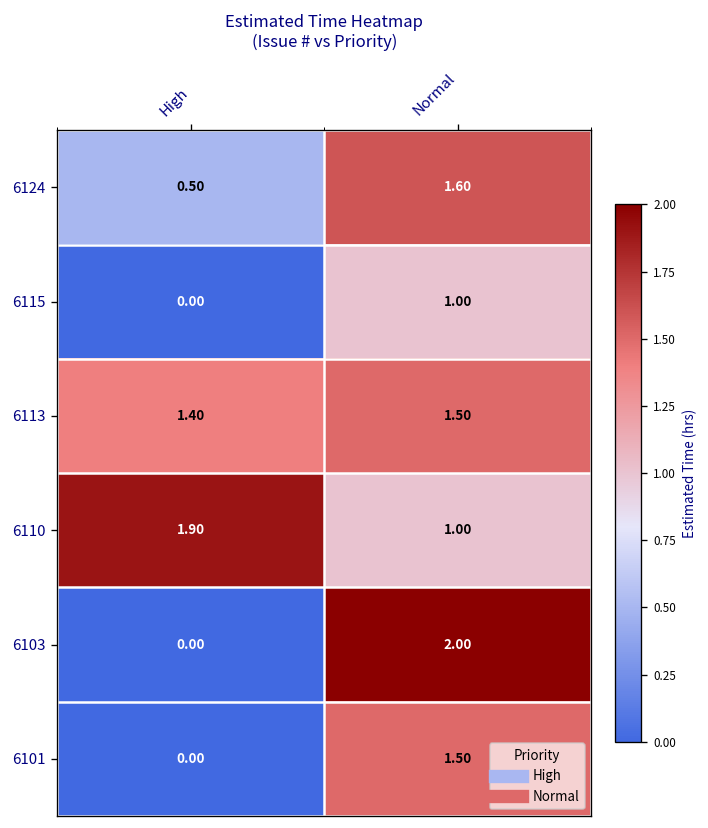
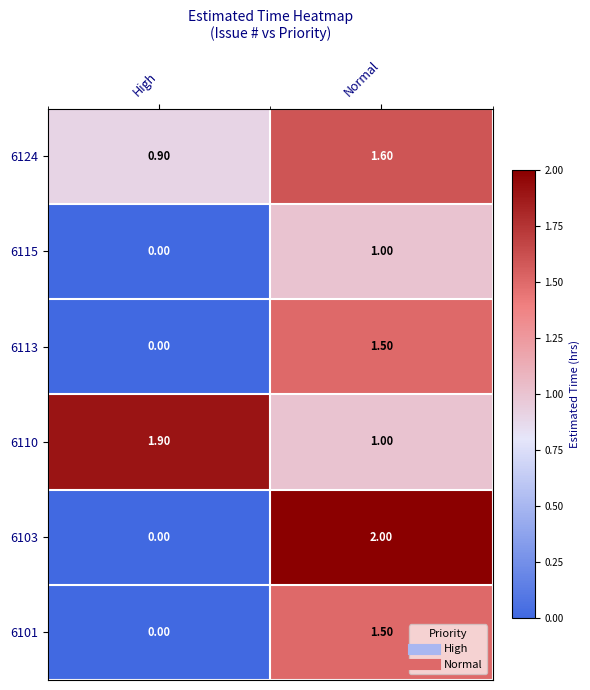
6124, High: 0.50 -> 0.90
6113, High: 1.40 -> 0.00
